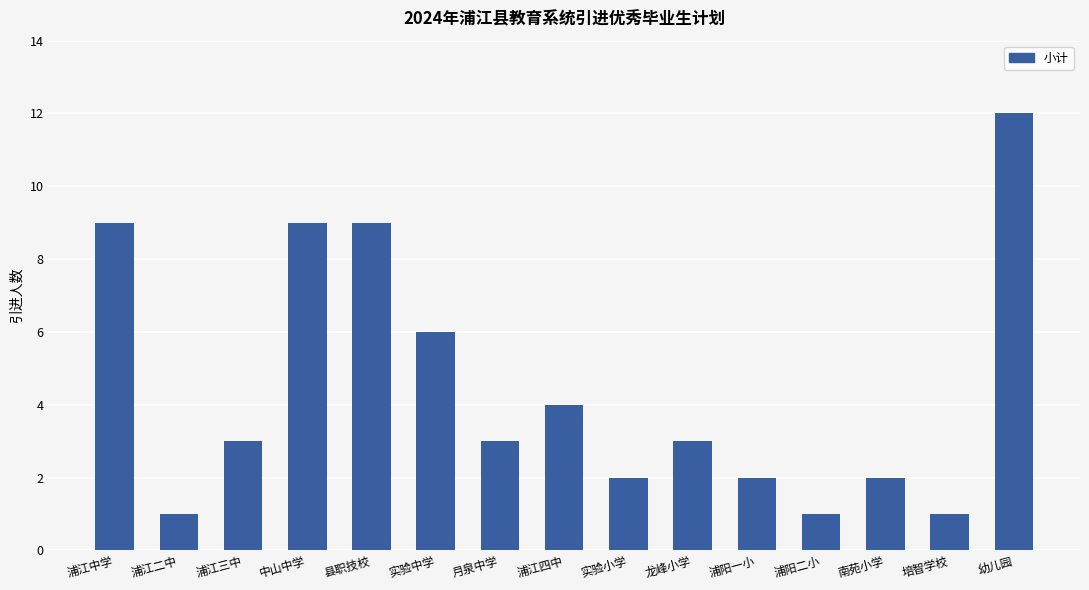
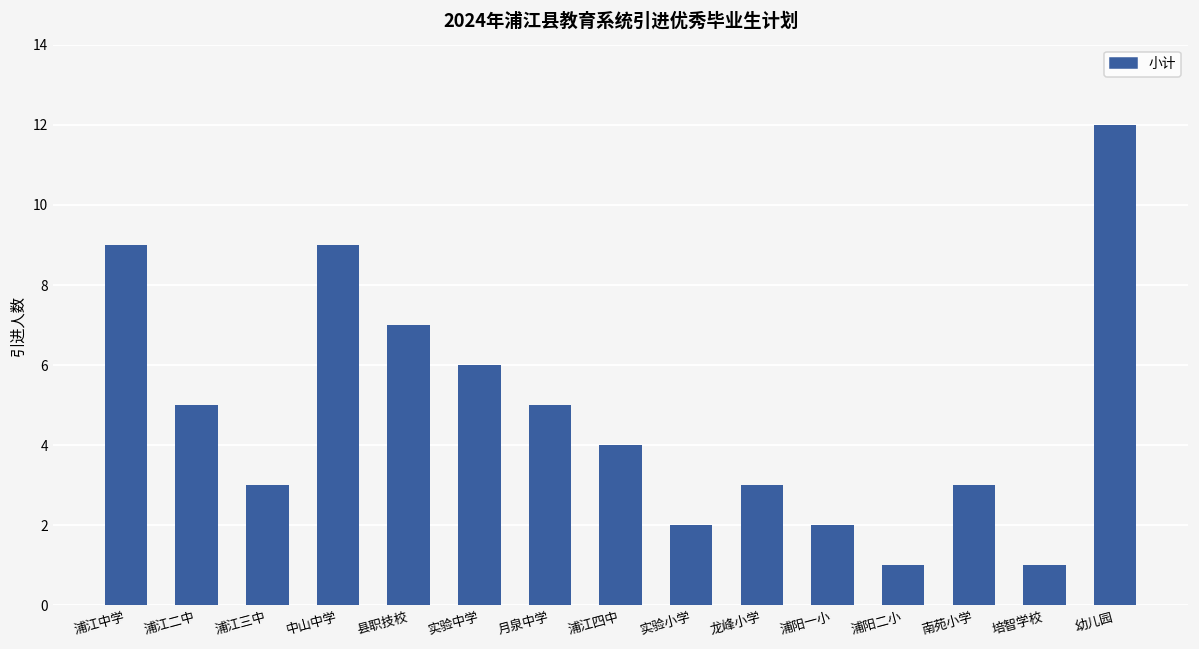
浦江二中: 1 -> 5
县职技校: 9 -> 7
月泉中学: 3 -> 5
南苑小学: 2 -> 3
